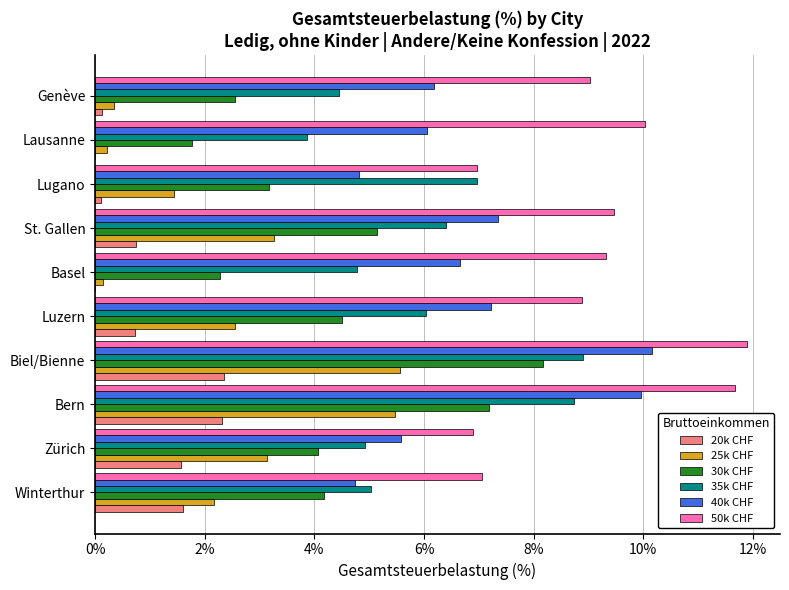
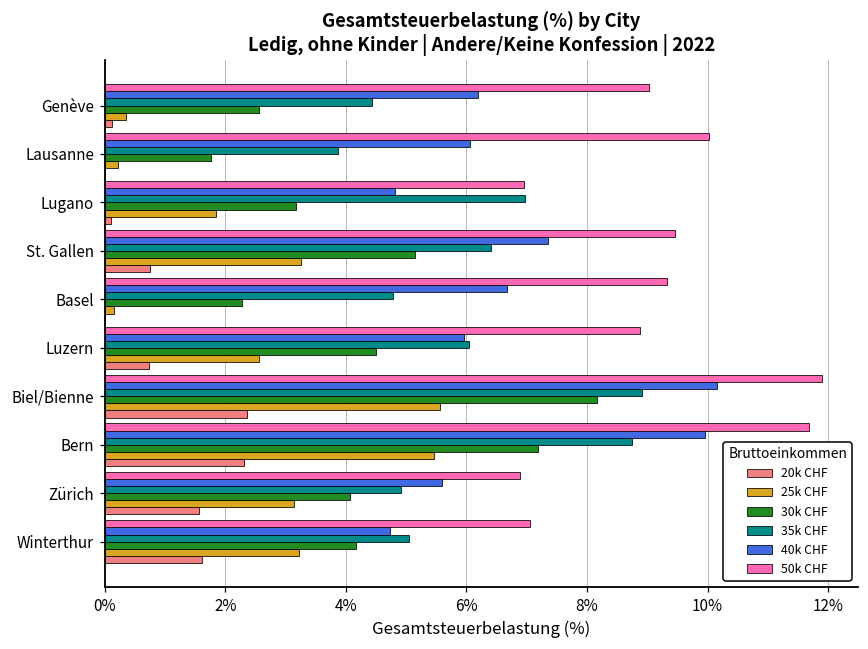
25k CHF, Lugano: 1.4% -> 1.8%
40k CHF, Luzern: 7.2% -> 6.0%
25k CHF, Winterthur: 2.2% -> 3.2%
